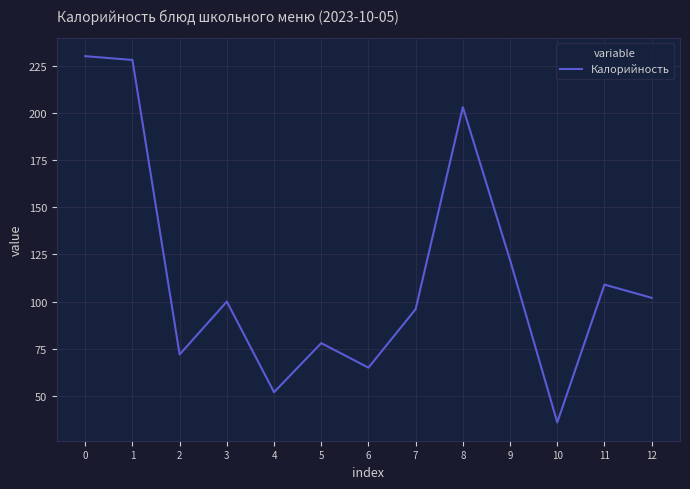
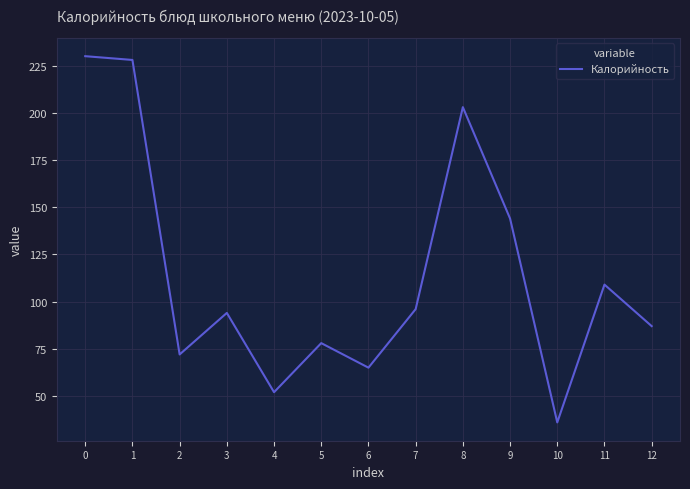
3: 100 -> 94
9: 122 -> 144
12: 102 -> 87
